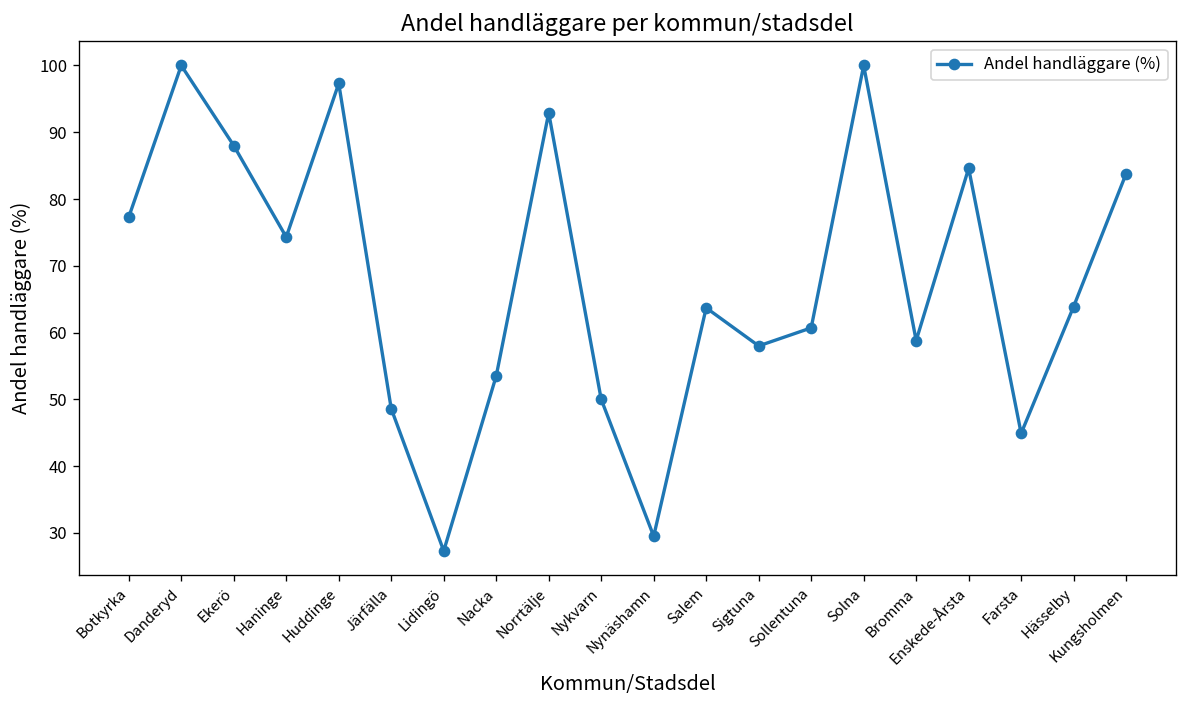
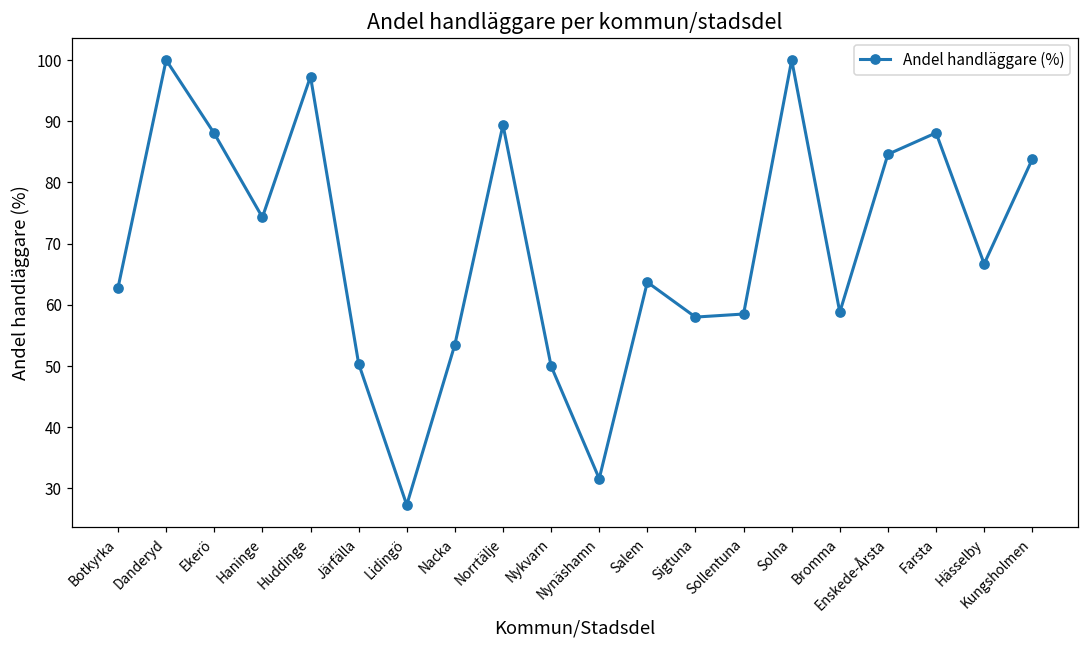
Botkyrka: 77 -> 63
Järfälla: 49 -> 50
Norrtälje: 93 -> 89
Nynäshamn: 30 -> 32
Sollentuna: 61 -> 59
Farsta: 45 -> 88
Hässelby: 64 -> 67
